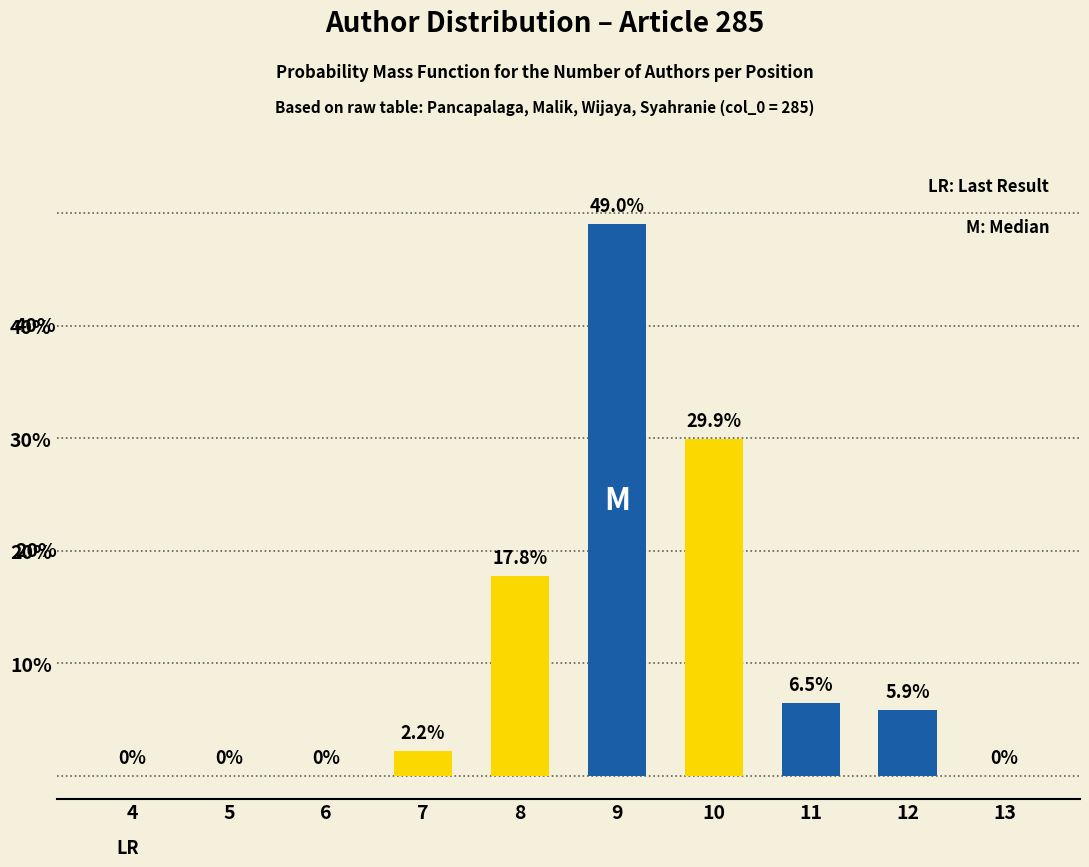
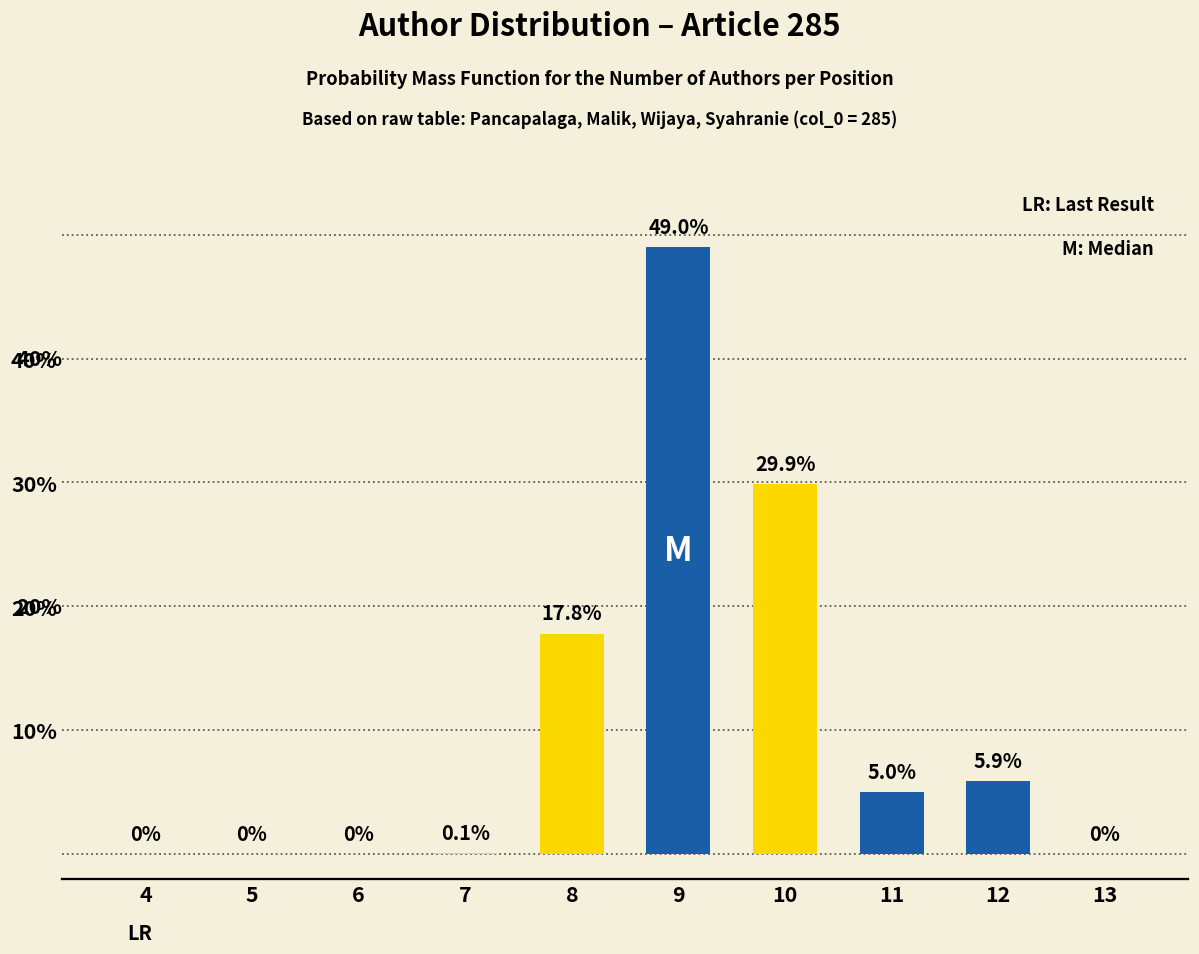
7: 2.2% -> 0.1%
11: 6.5% -> 5.0%
